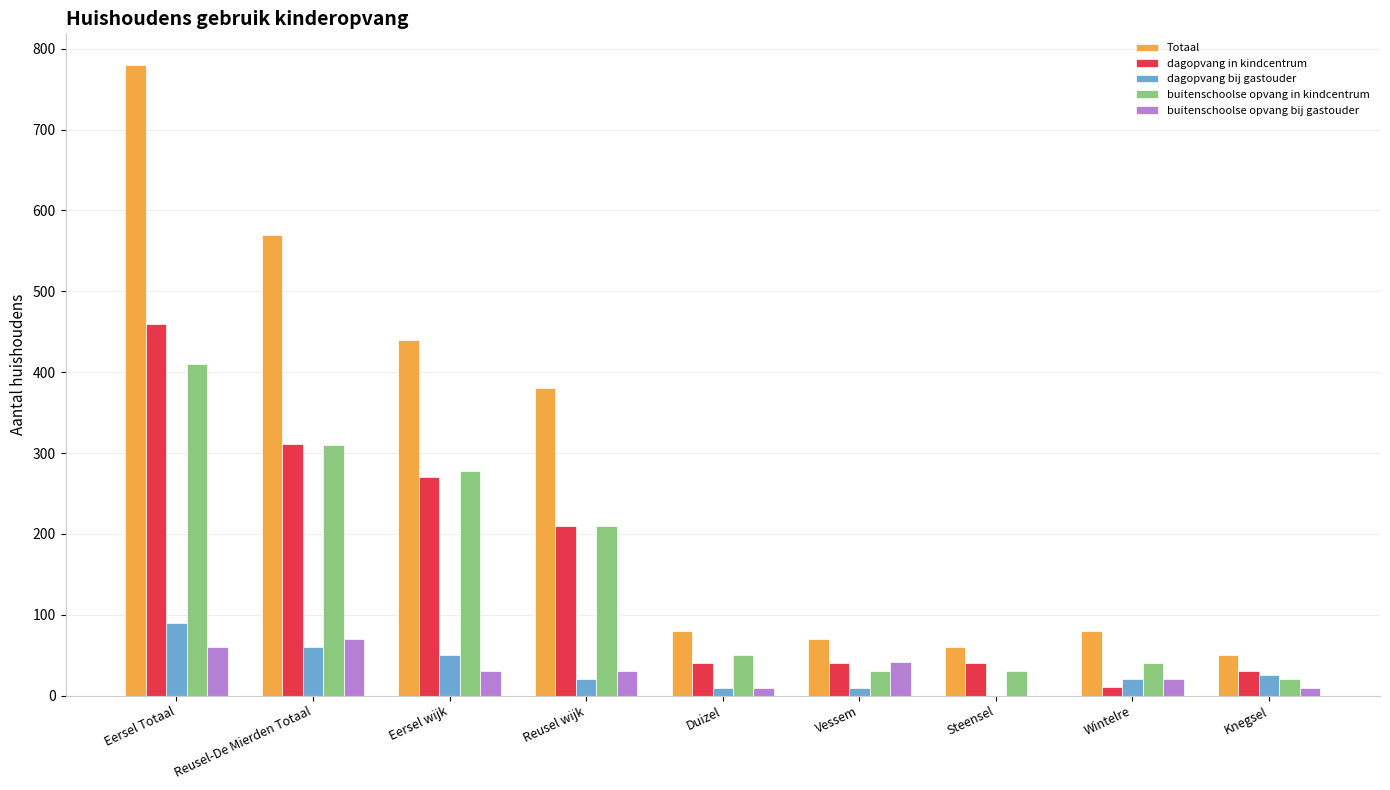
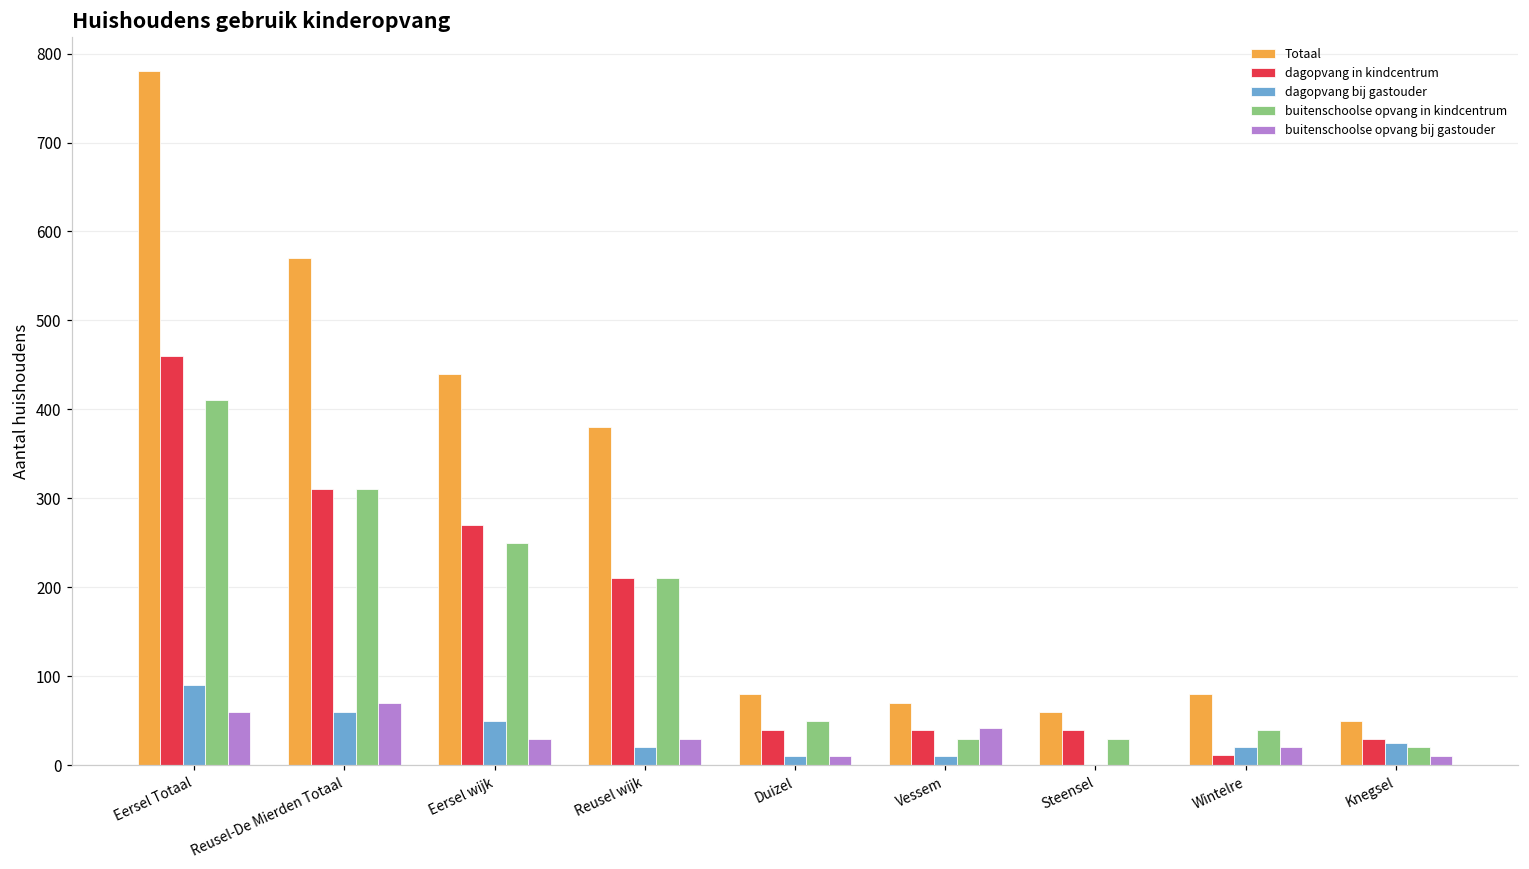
buitenschoolse opvang in kindcentrum, Eersel wijk: 280 -> 250
